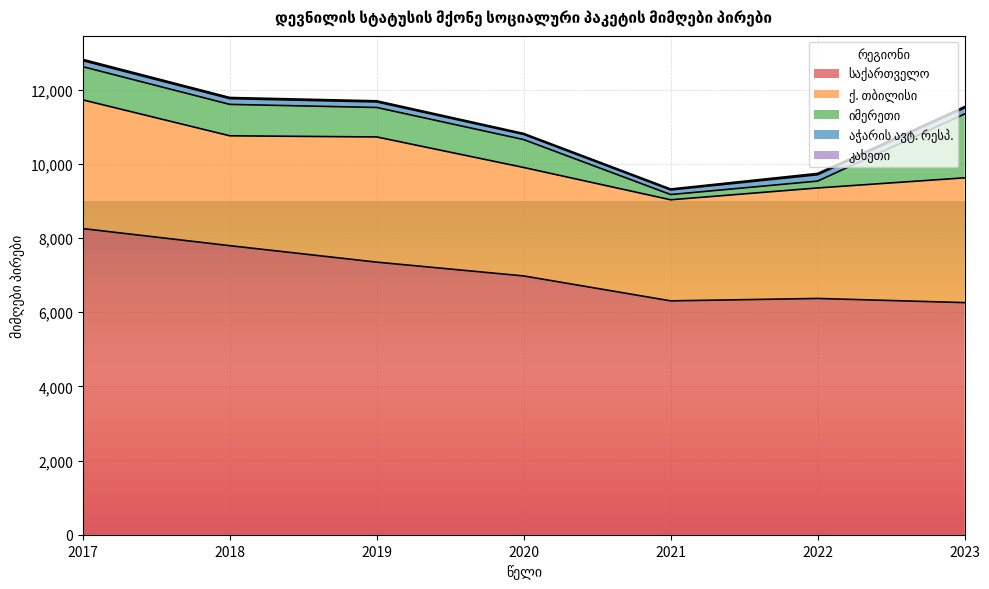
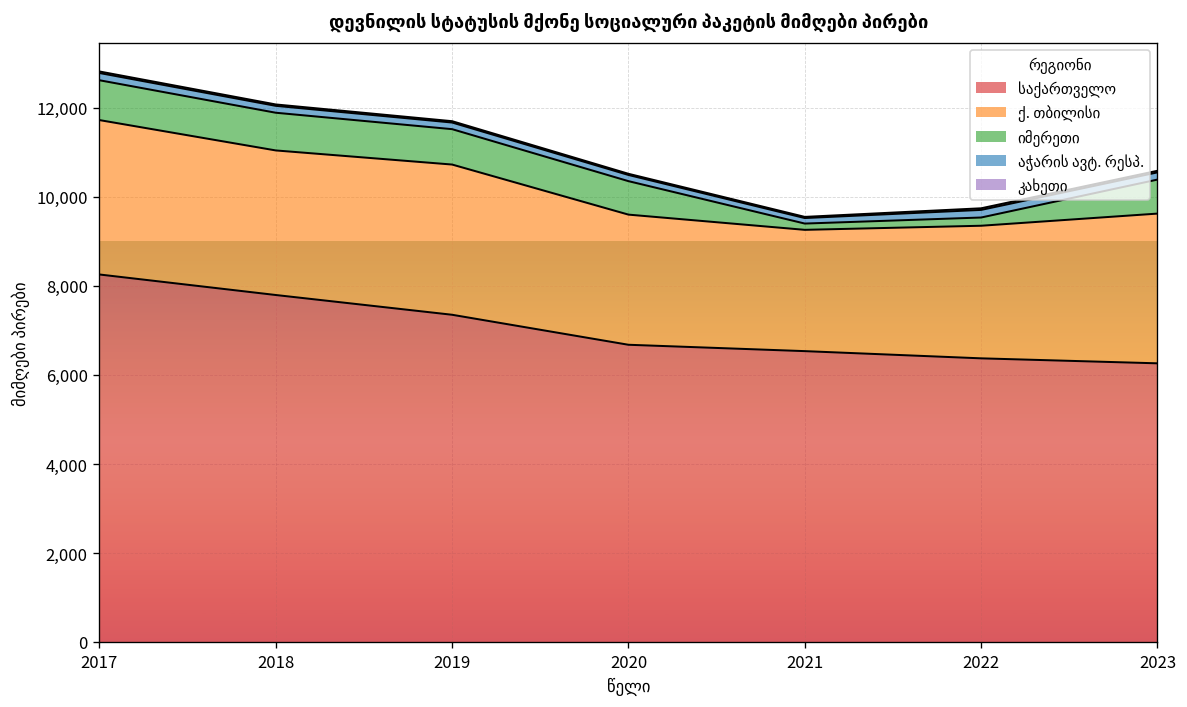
ქ. თბილისი, 2018: 3,000 -> 3,200
საქართველო, 2020: 7,000 -> 6,700
საქართველო, 2021: 6,300 -> 6,500
იმერეთი, 2023: 1,700 -> 800
